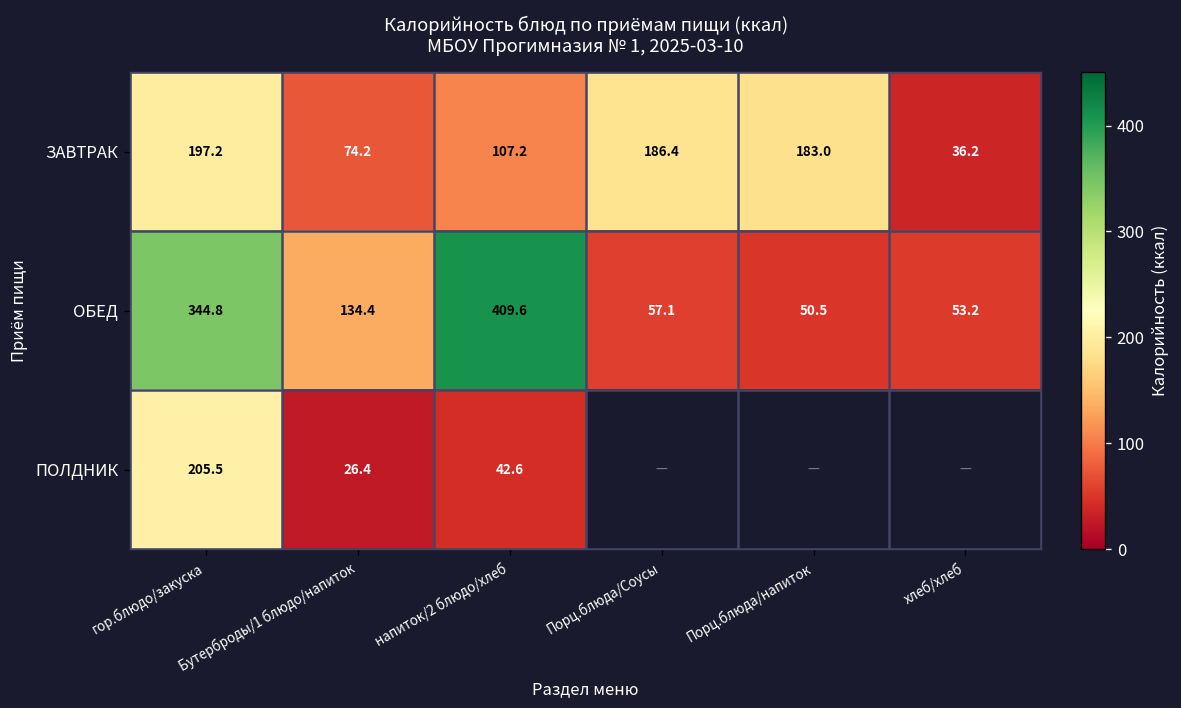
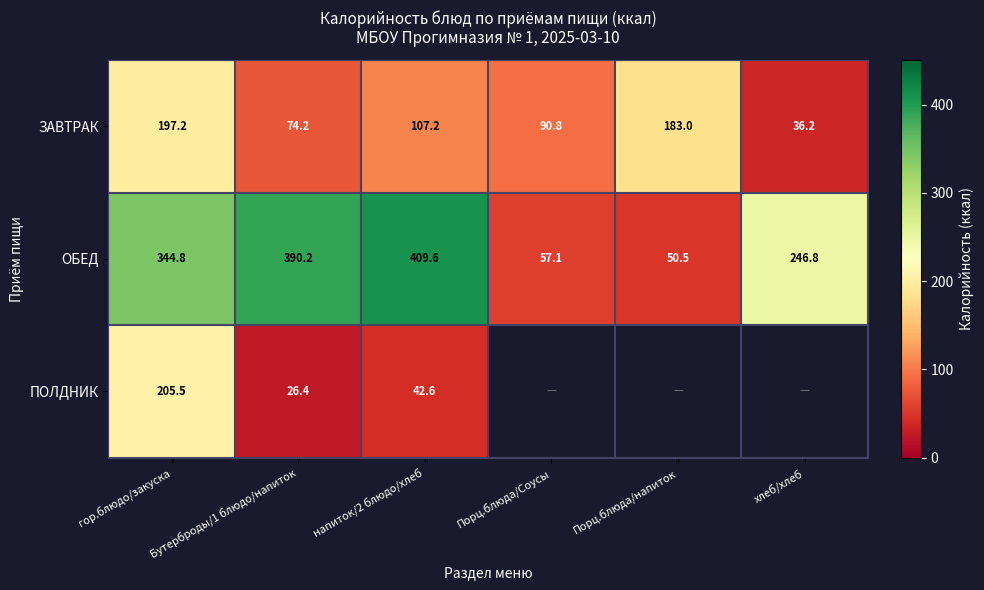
ЗАВТРАК, Порц.блюда/Соусы: 186.4 -> 90.8
ОБЕД, Бутерброды/1 блюдо/напиток: 134.4 -> 390.2
ОБЕД, хлеб/хлеб: 53.2 -> 246.8
